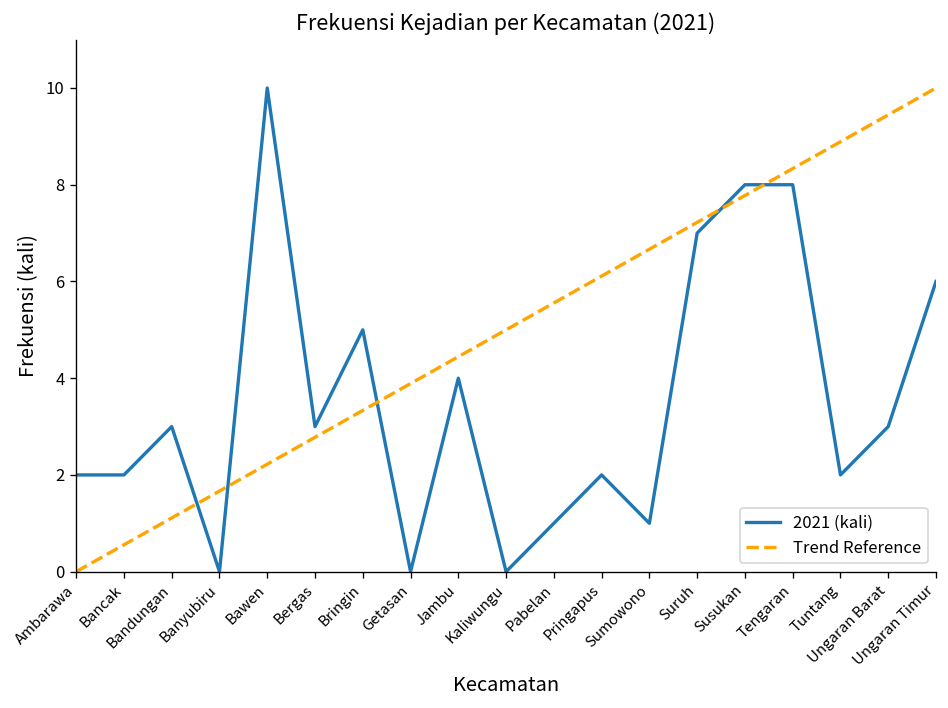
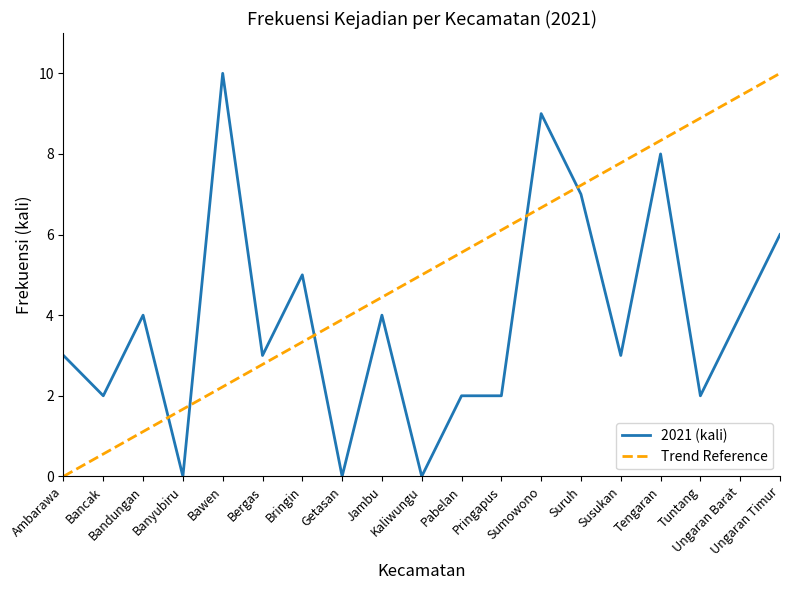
2021 (kali), Ambarawa: 2 -> 3
2021 (kali), Bandungan: 3 -> 4
2021 (kali), Pabelan: 1 -> 2
2021 (kali), Sumowono: 1 -> 9
2021 (kali), Susukan: 8 -> 3
2021 (kali), Ungaran Barat: 3 -> 4
